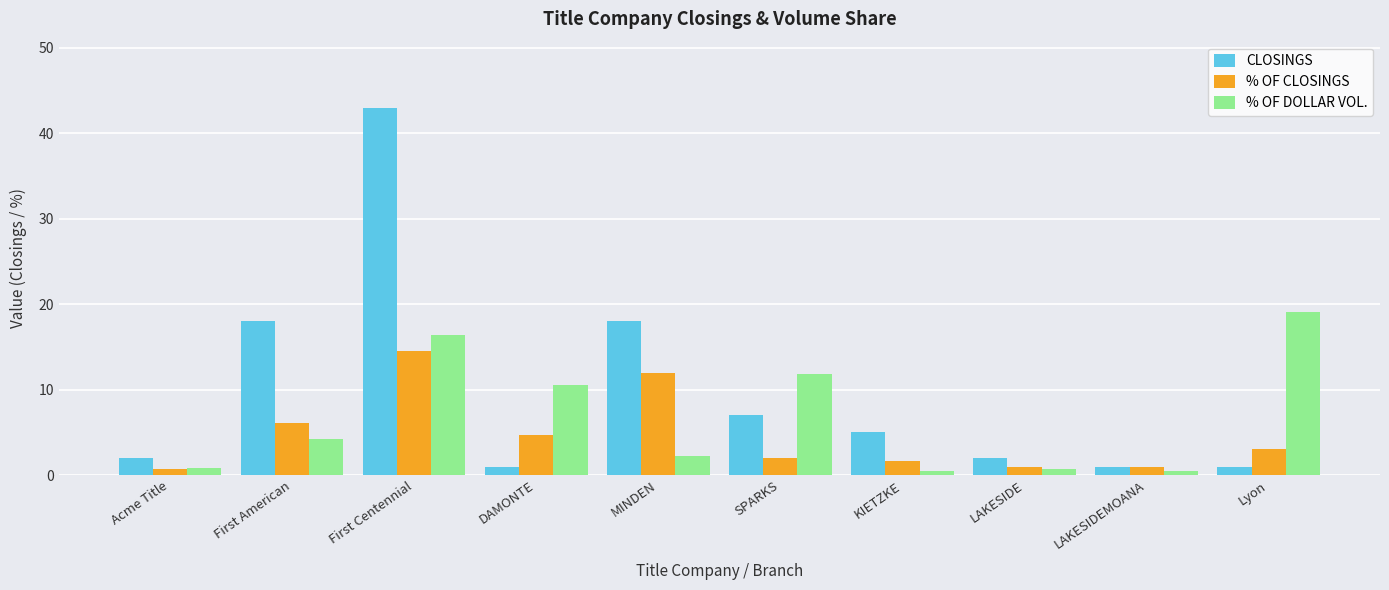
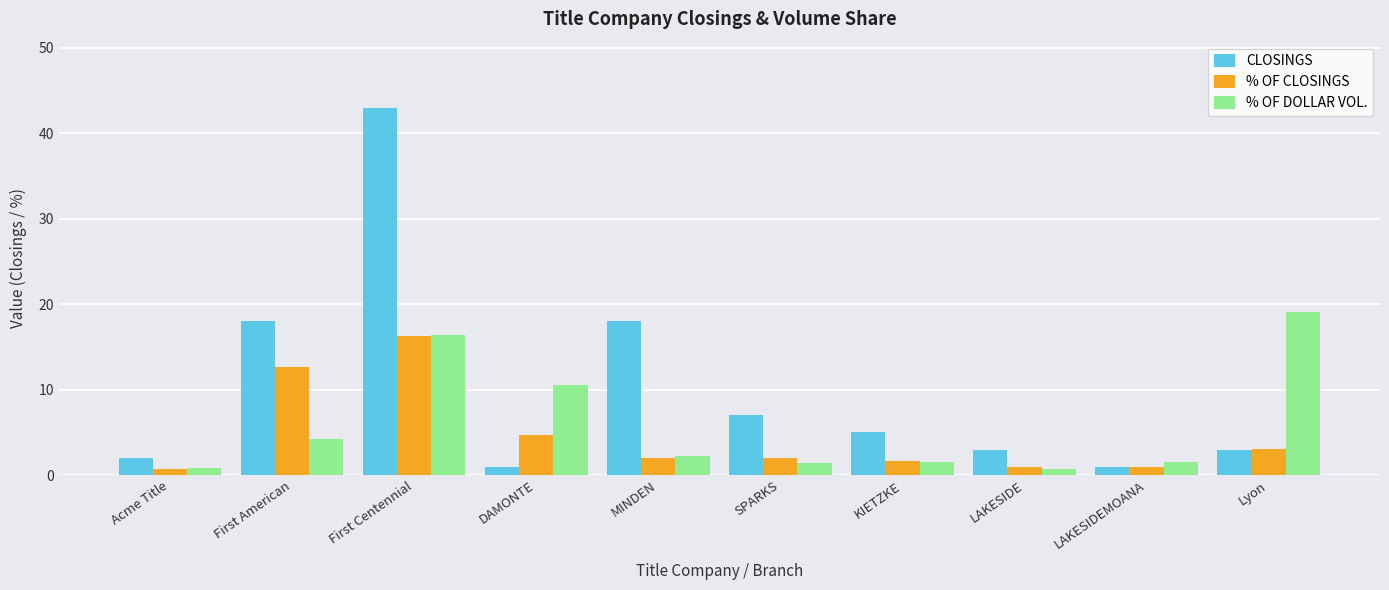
% OF CLOSINGS, First American: 6 -> 13
% OF CLOSINGS, First Centennial: 15 -> 16
% OF CLOSINGS, MINDEN: 12 -> 2
% OF DOLLAR VOL., SPARKS: 12 -> 1
% OF DOLLAR VOL., KIETZKE: 1 -> 2
CLOSINGS, LAKESIDE: 2 -> 3
% OF DOLLAR VOL., LAKESIDEMOANA: 1 -> 2
CLOSINGS, Lyon: 1 -> 3
